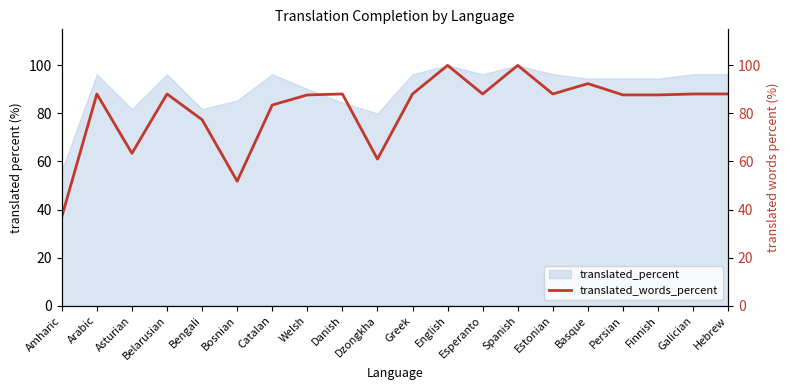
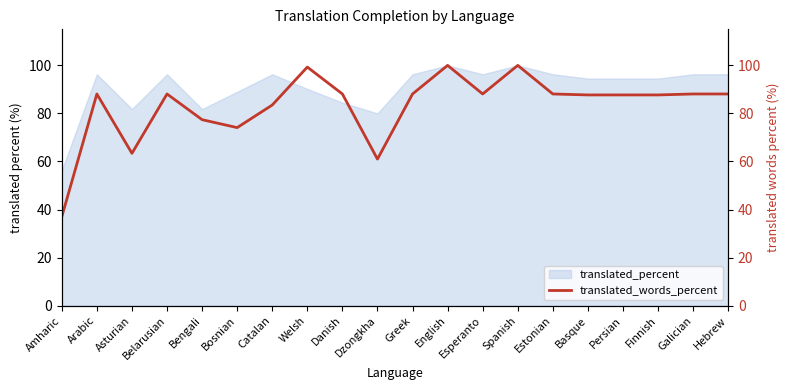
translated_words_percent, Bosnian: 52 -> 74
translated_percent, Bosnian: 85 -> 89
translated_words_percent, Welsh: 88 -> 99
translated_words_percent, Basque: 92 -> 88
